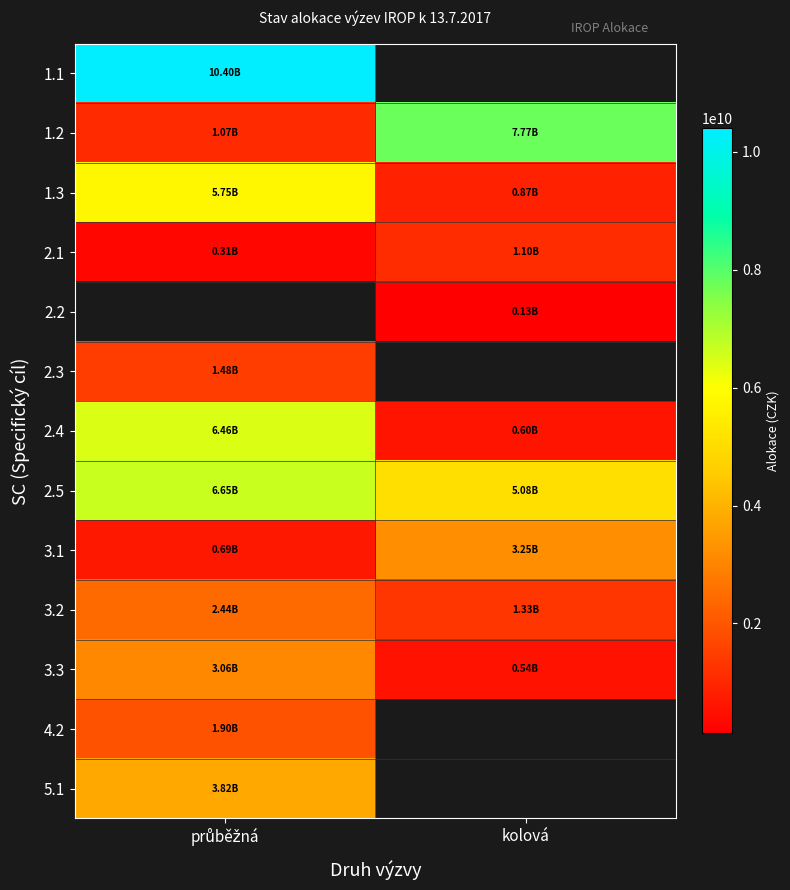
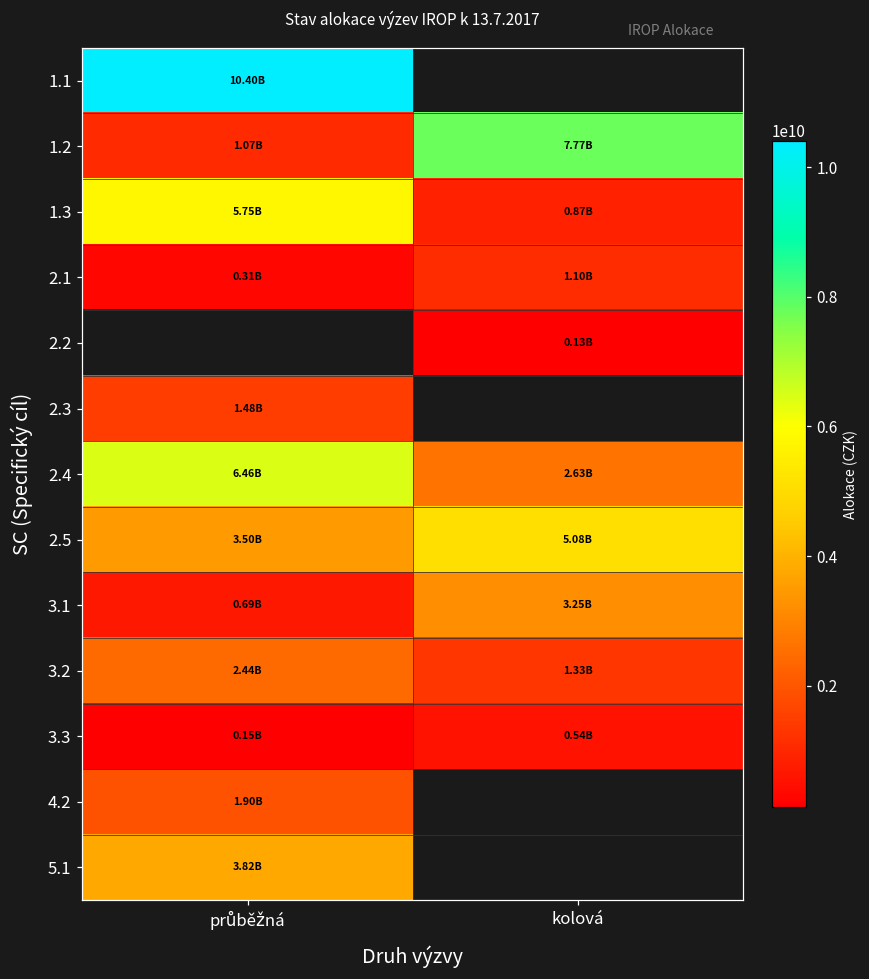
2.4, kolová: 0.60B -> 2.63B
2.5, průběžná: 6.65B -> 3.50B
3.3, průběžná: 3.06B -> 0.15B
